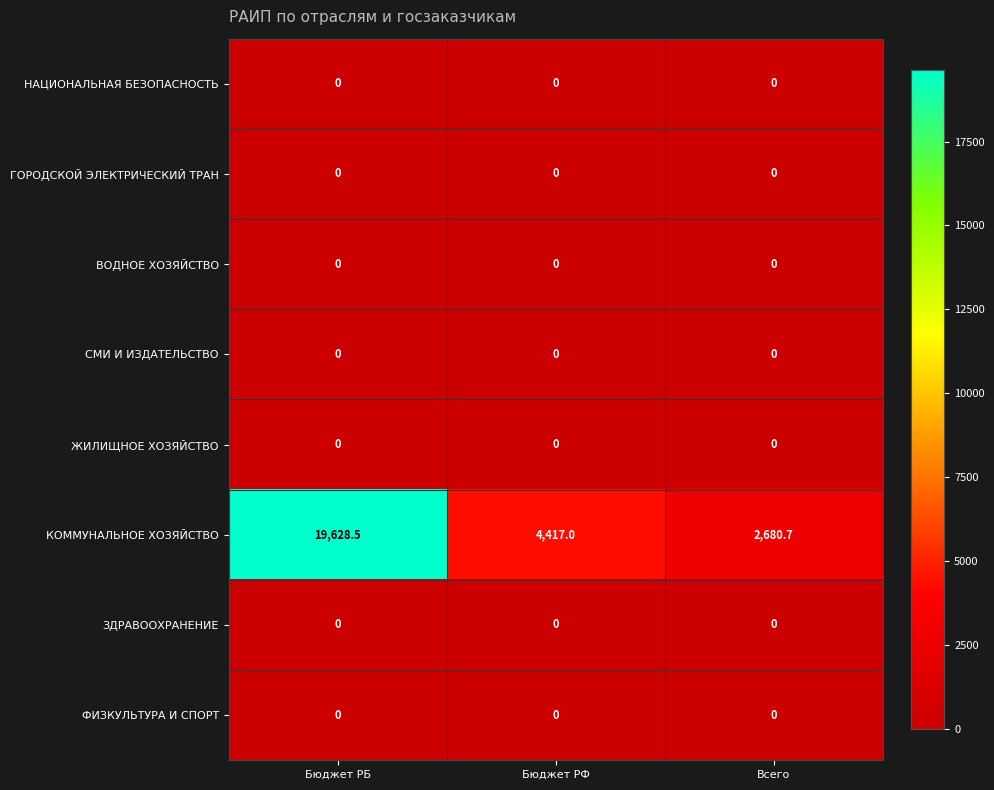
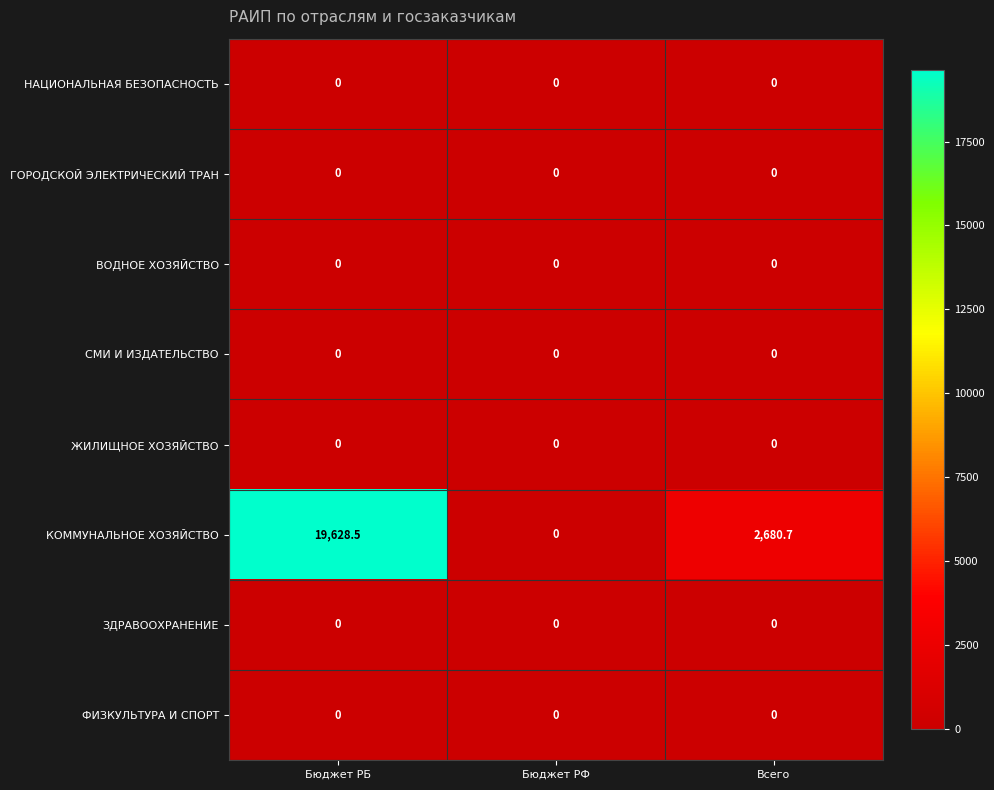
КОММУНАЛЬНОЕ ХОЗЯЙСТВО, Бюджет РФ: 4,417.0 -> 0
